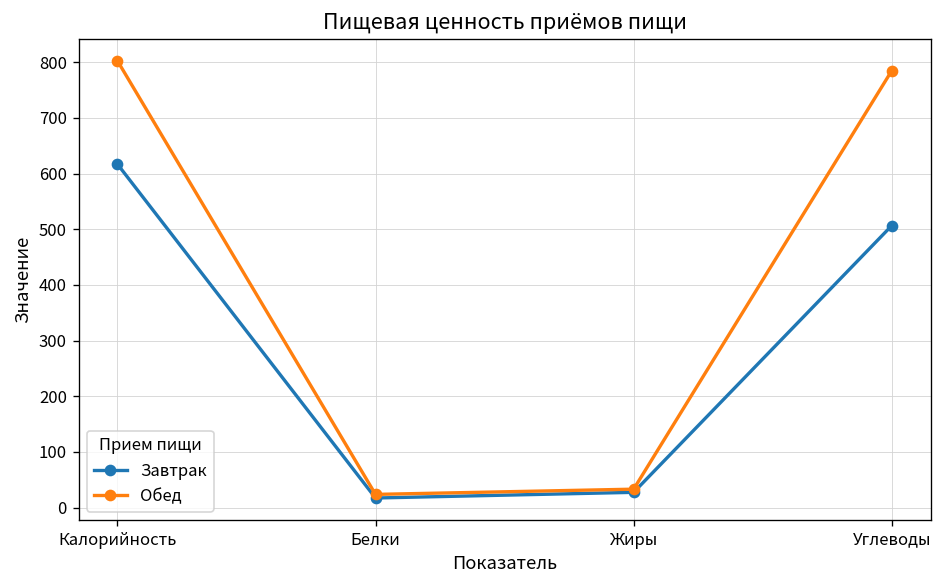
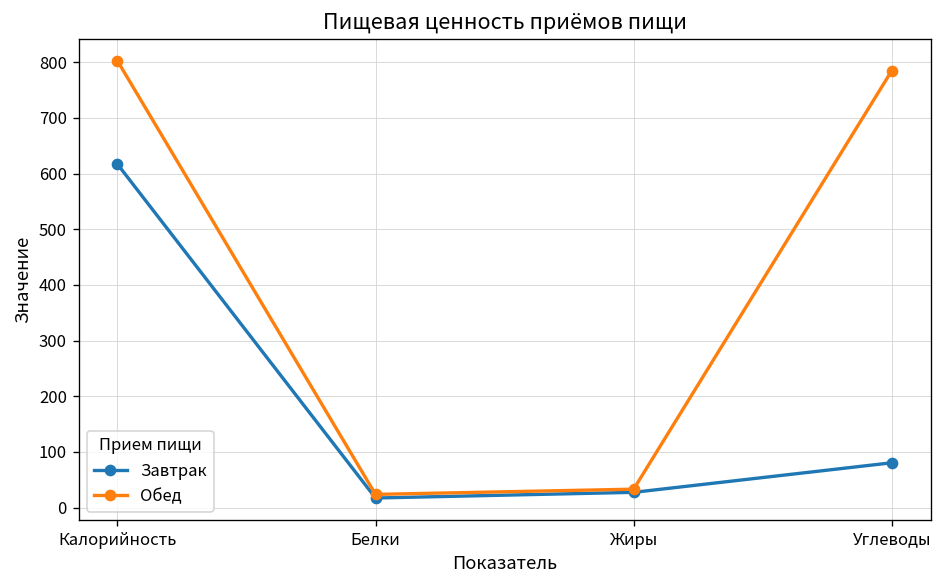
Завтрак, Углеводы: 510 -> 80
